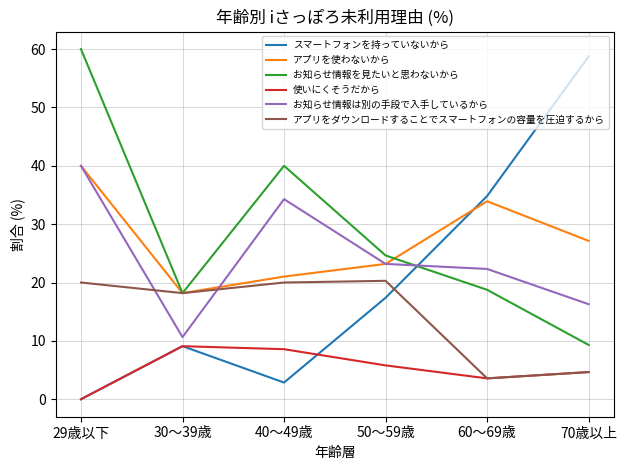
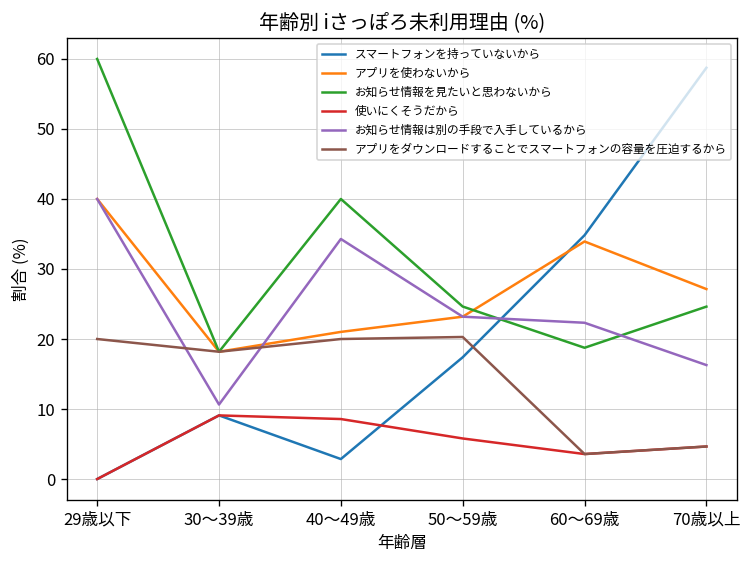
お知らせ情報を見たいと思わないから, 70歳以上: 9 -> 25
